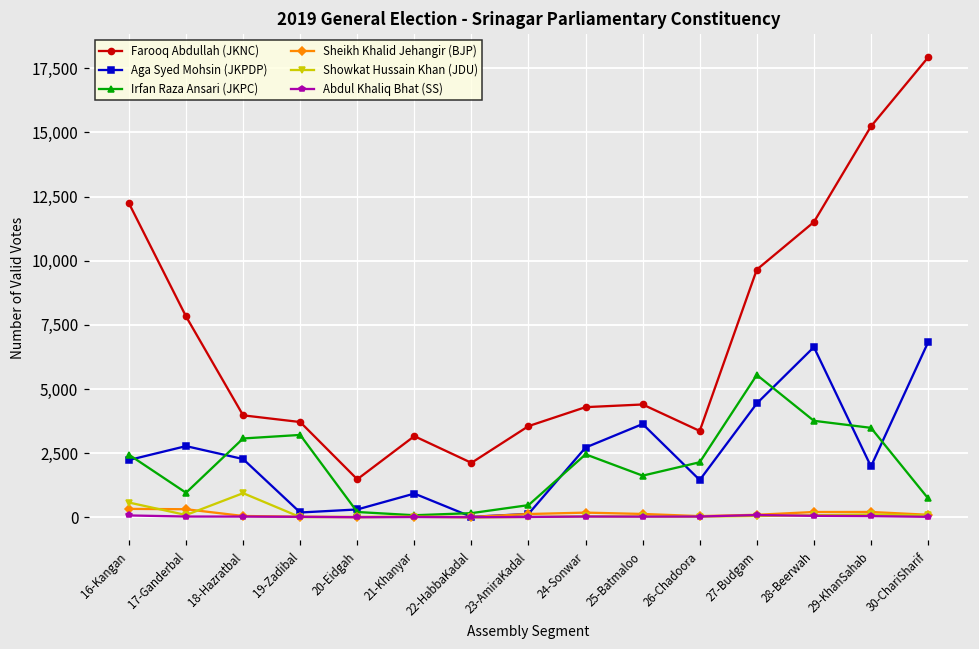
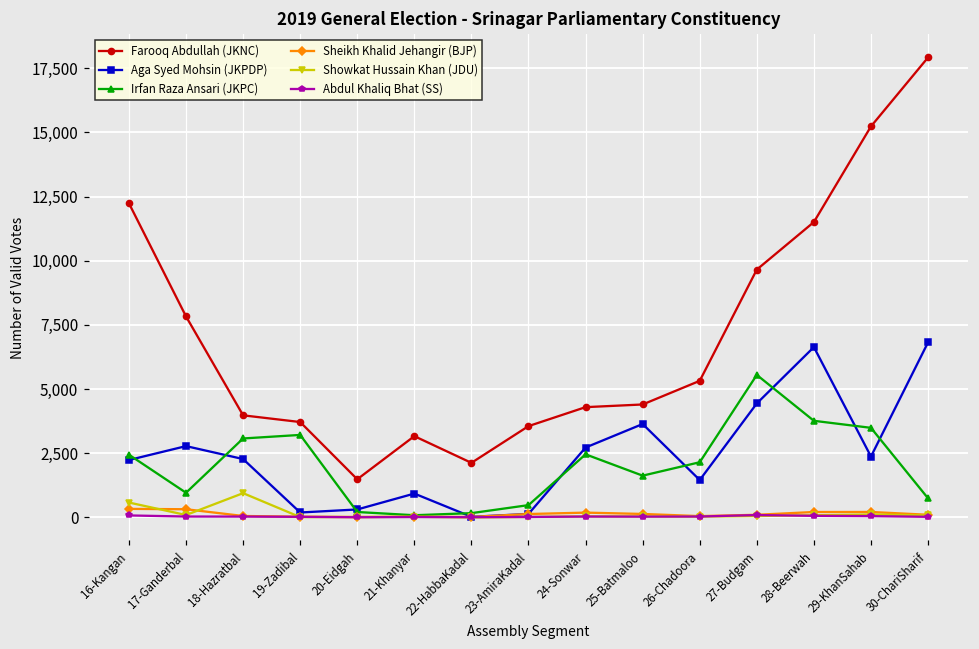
Farooq Abdullah (JKNC), 26-Chadoora: 3,400 -> 5,300
Aga Syed Mohsin (JKPDP), 29-KhanSahab: 2,000 -> 2,400
